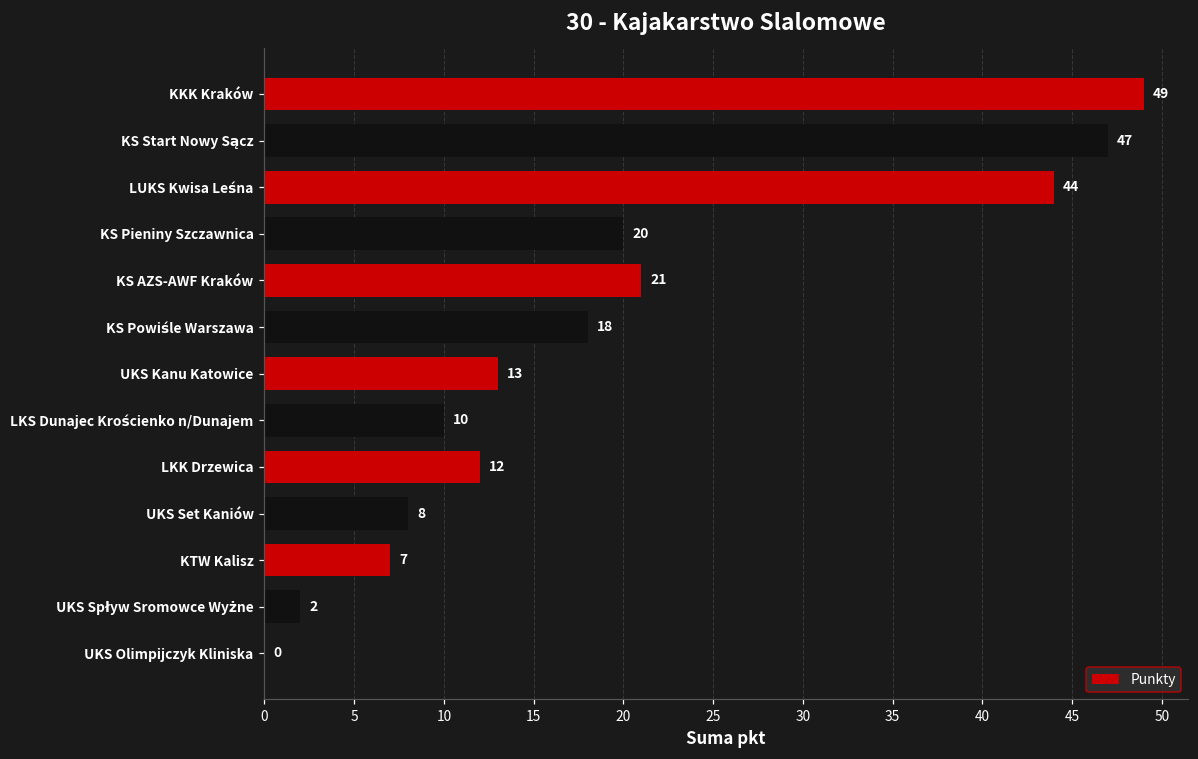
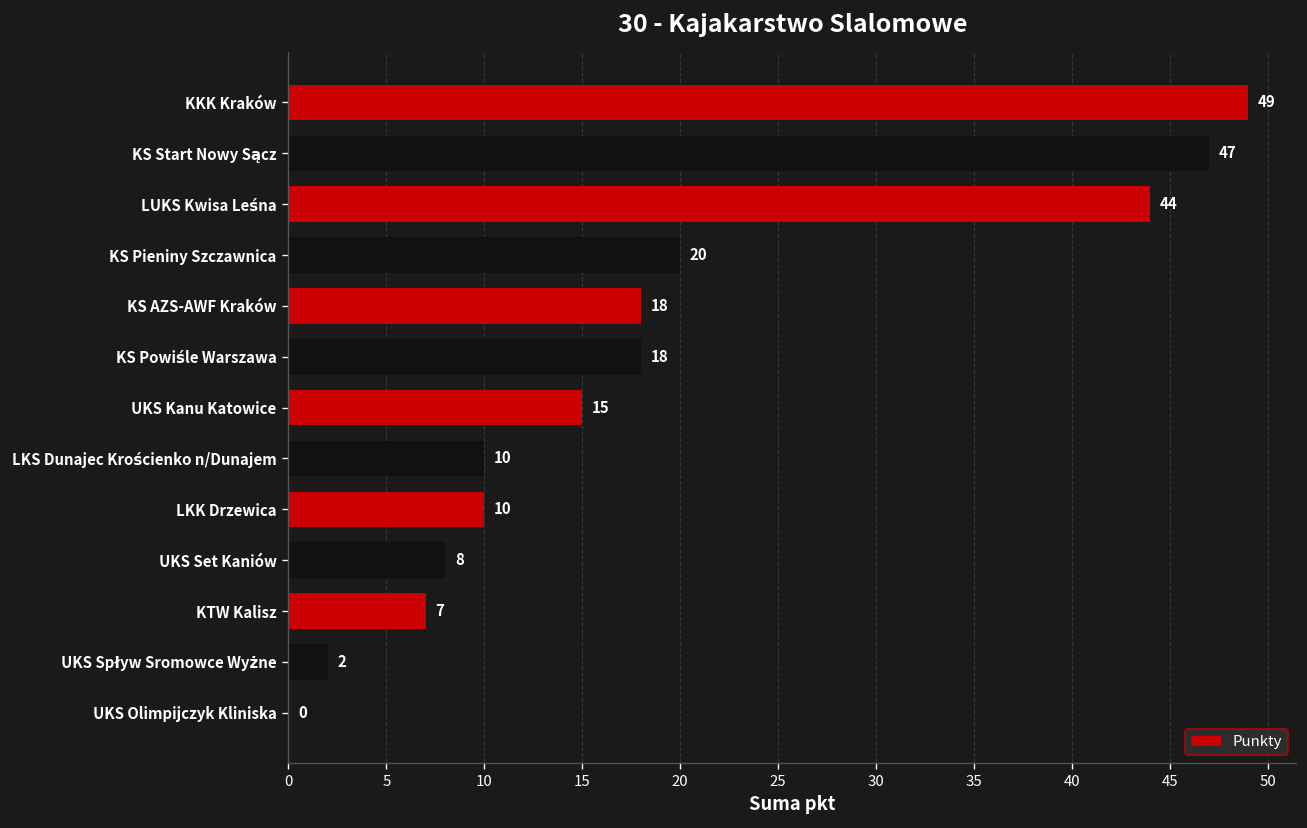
KS AZS-AWF Kraków: 21 -> 18
UKS Kanu Katowice: 13 -> 15
LKK Drzewica: 12 -> 10
